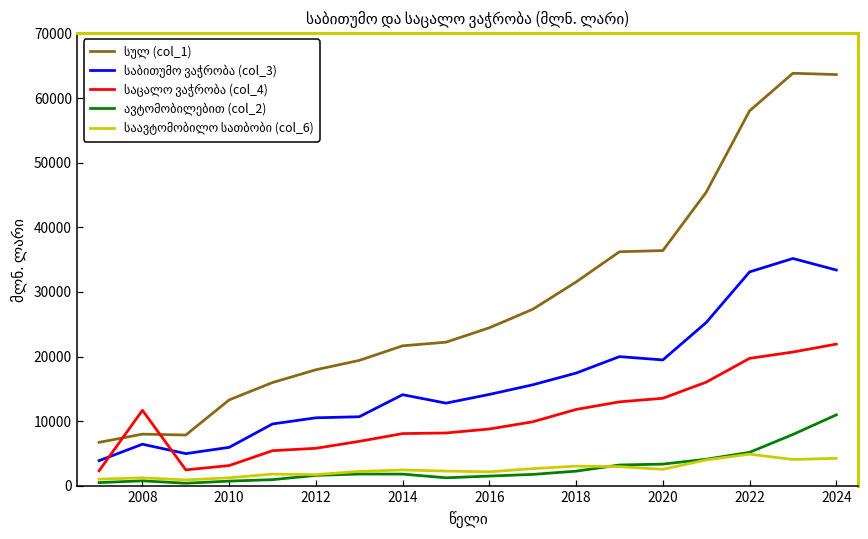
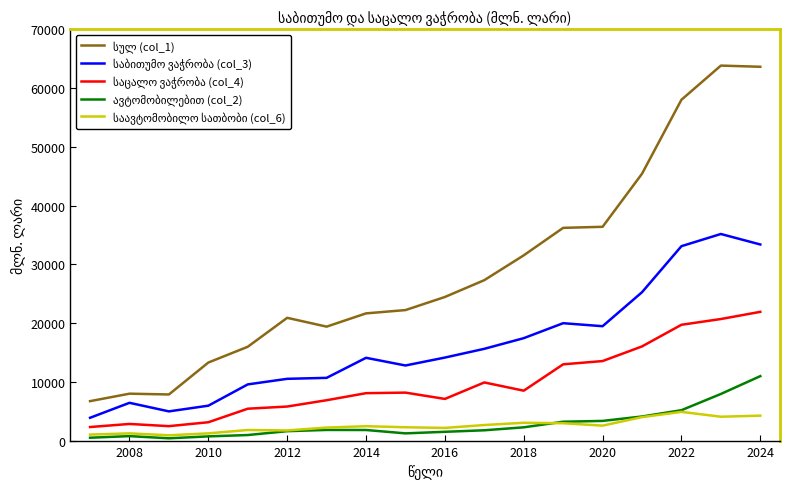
საცალო ვაჭრობა (col_4), 2008: 12000 -> 3000
სულ (col_1), 2012: 18000 -> 21000
საცალო ვაჭრობა (col_4), 2016: 9000 -> 7000
საცალო ვაჭრობა (col_4), 2018: 12000 -> 9000
